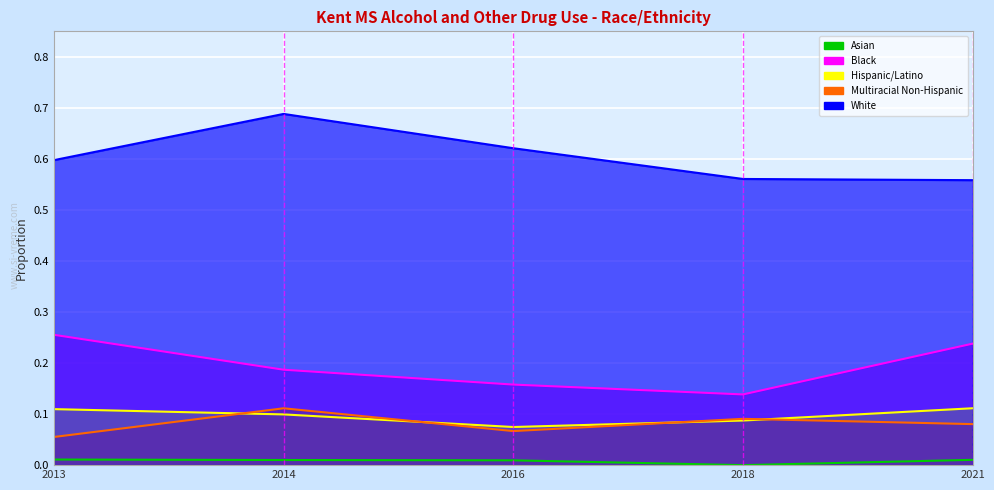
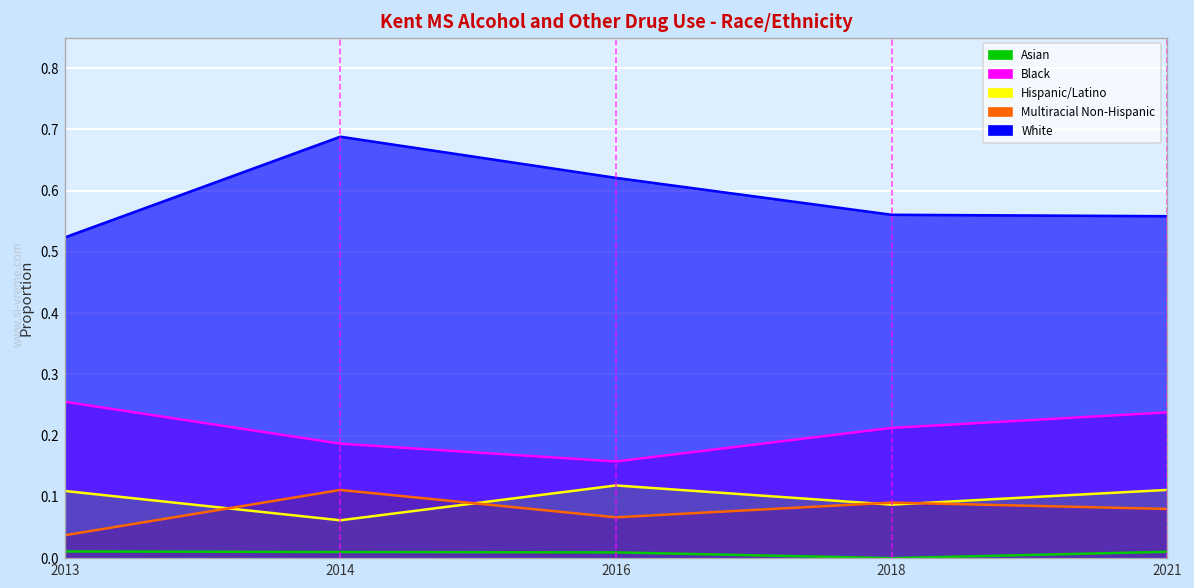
Multiracial Non-Hispanic, 2013: 0.06 -> 0.04
White, 2013: 0.60 -> 0.52
Hispanic/Latino, 2014: 0.10 -> 0.06
Hispanic/Latino, 2016: 0.07 -> 0.12
Black, 2018: 0.14 -> 0.21
